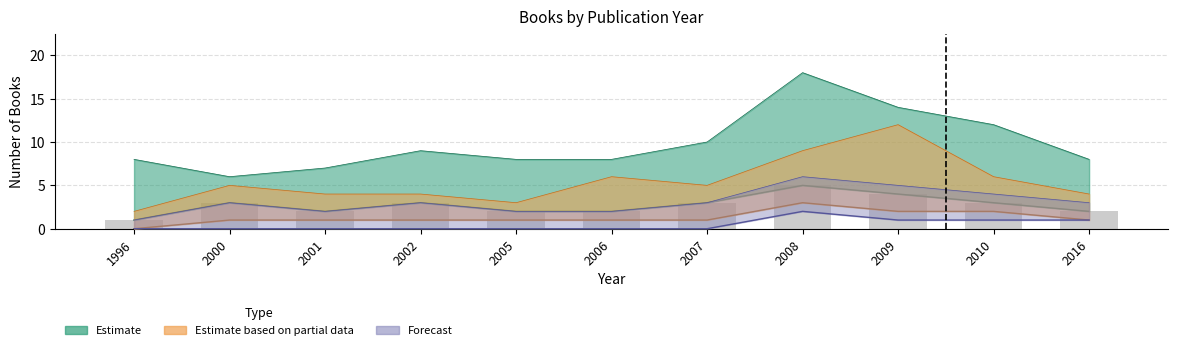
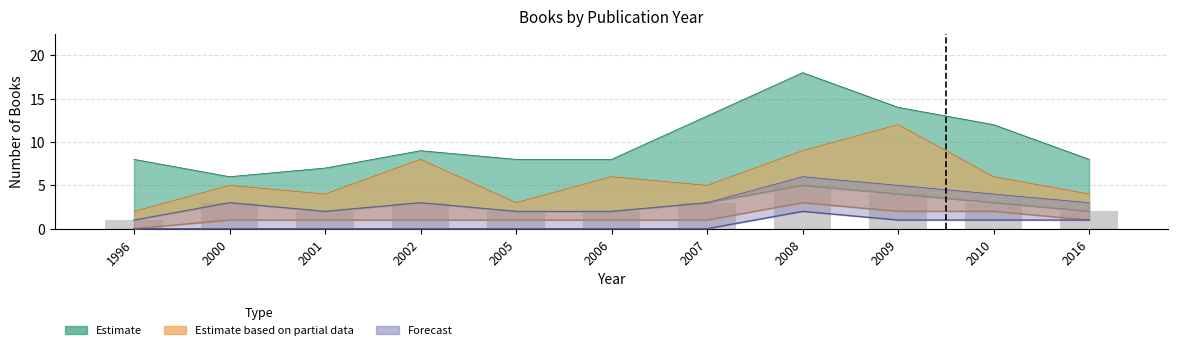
Estimate based on partial data, 2002: 4 -> 8
Estimate, 2007: 10 -> 13
